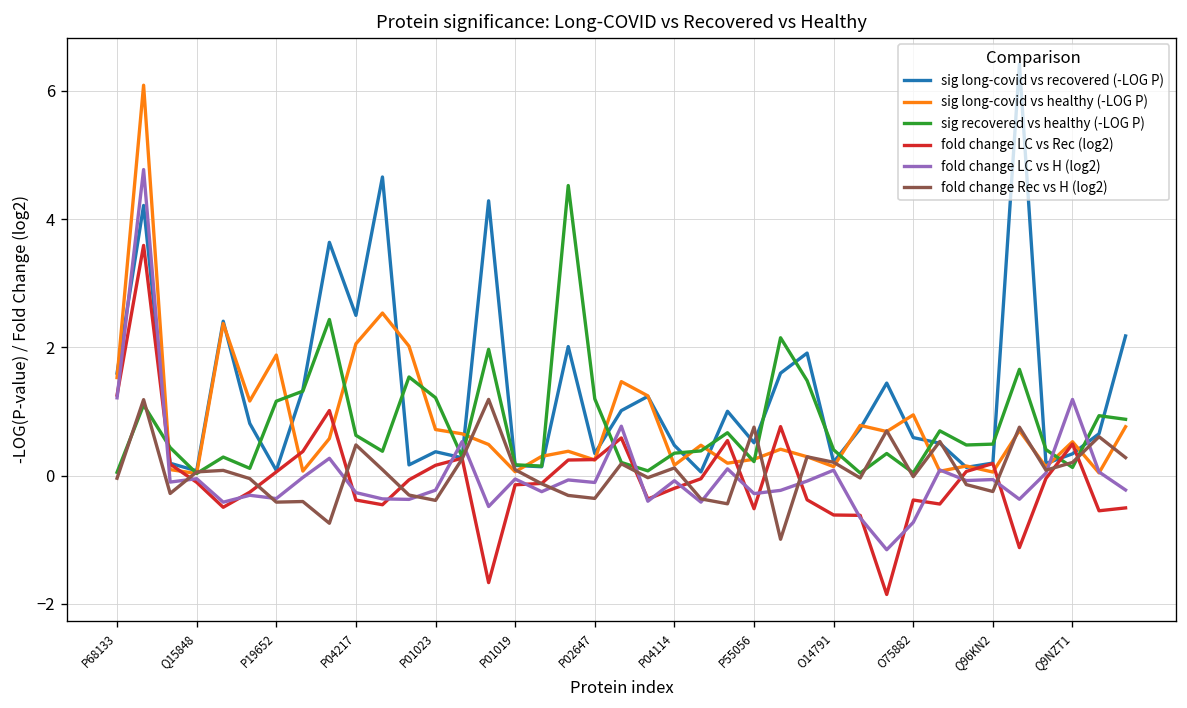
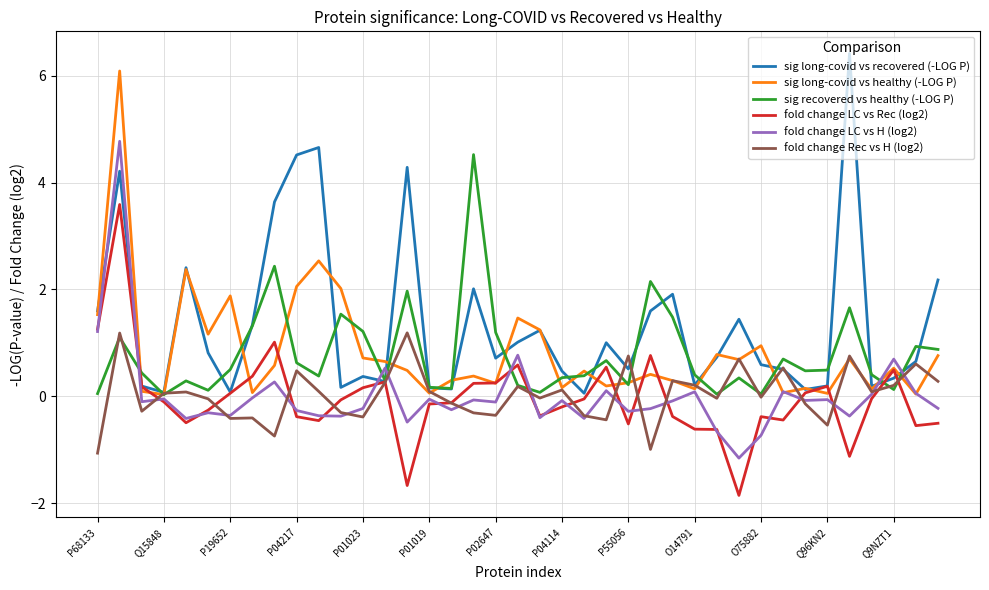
fold change Rec vs H (log2), P68133: 0.0 -> -1.1
sig recovered vs healthy (-LOG P), P19652: 1.2 -> 0.5
sig long-covid vs recovered (-LOG P), P04217: 2.5 -> 4.5
sig long-covid vs recovered (-LOG P), P02647: 0.3 -> 0.7
fold change Rec vs H (log2), Q96KN2: -0.2 -> -0.5
fold change LC vs H (log2), Q9NZT1: 1.2 -> 0.7
